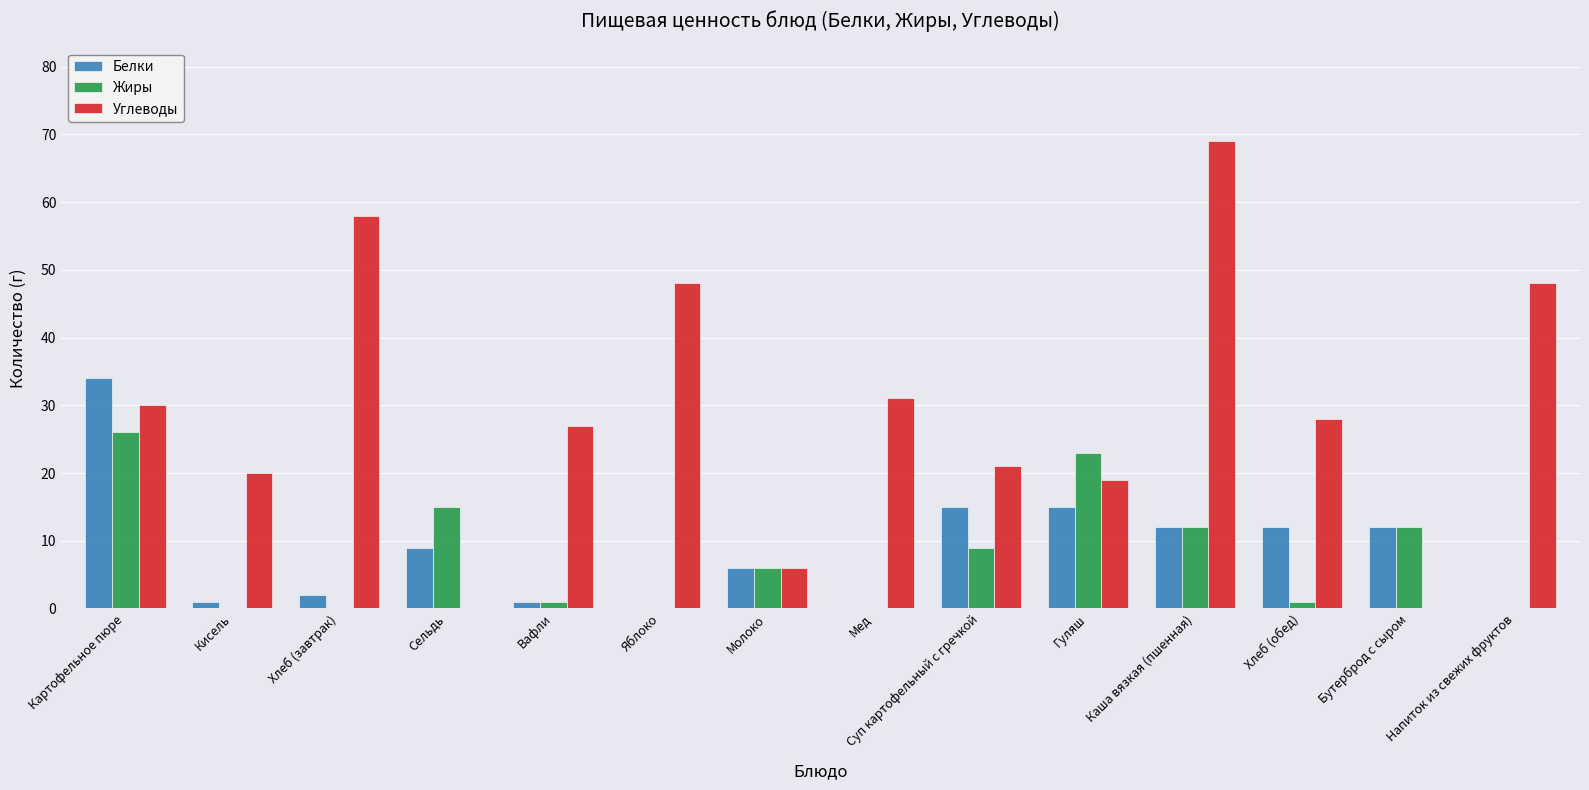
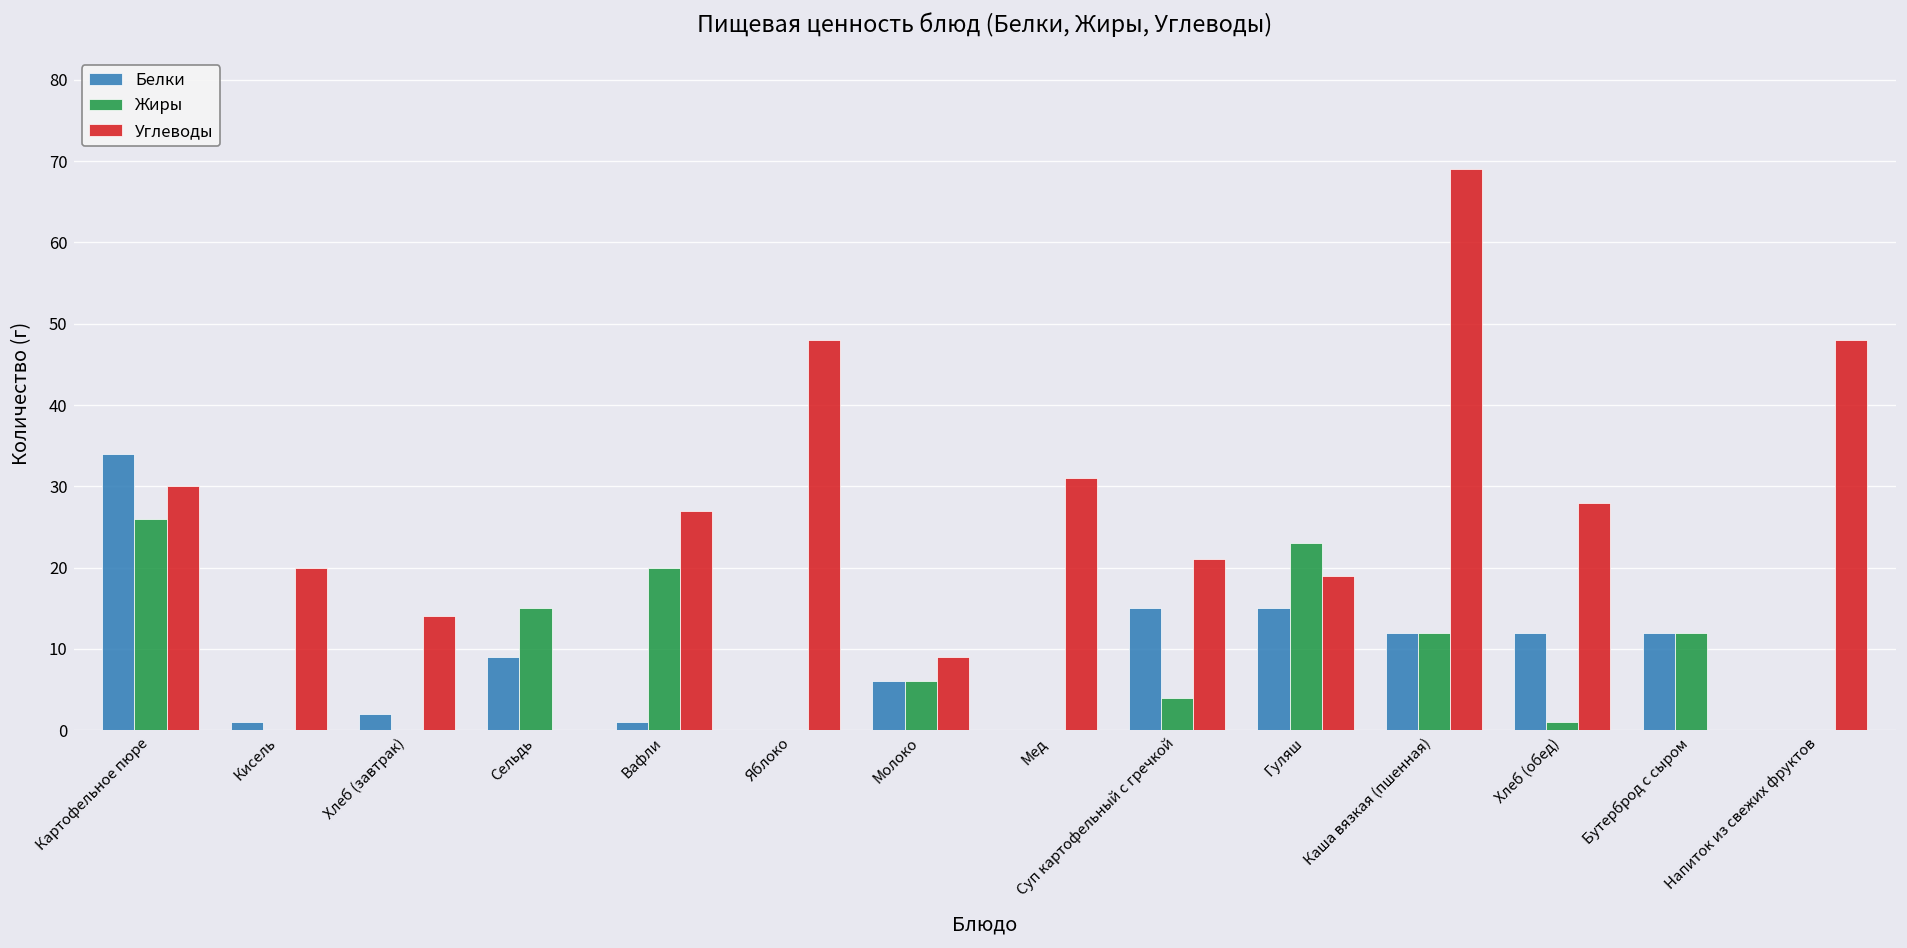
Углеводы, Хлеб (завтрак): 58 -> 14
Жиры, Вафли: 1 -> 20
Углеводы, Молоко: 6 -> 9
Жиры, Суп картофельный с гречкой: 9 -> 4
